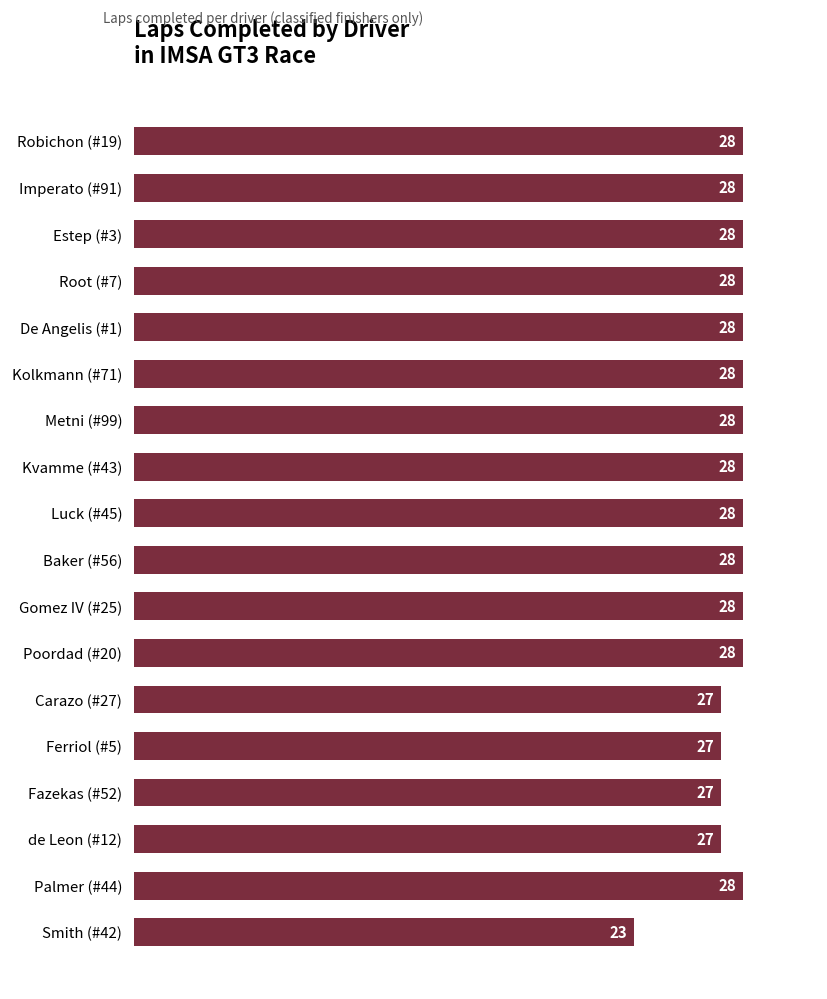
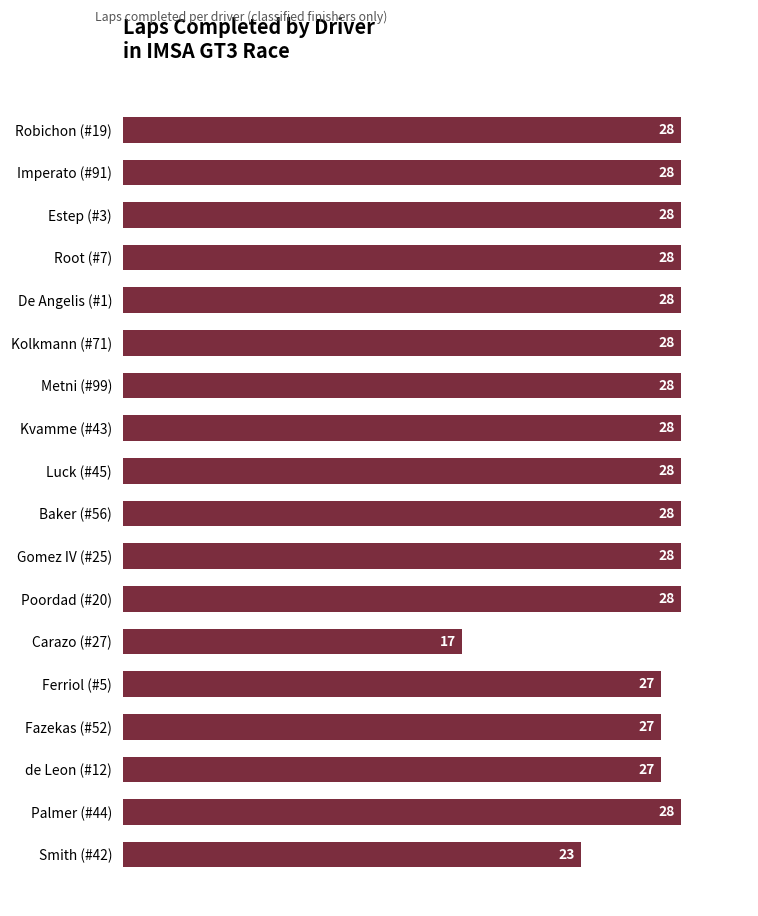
Carazo (#27): 27 -> 17
